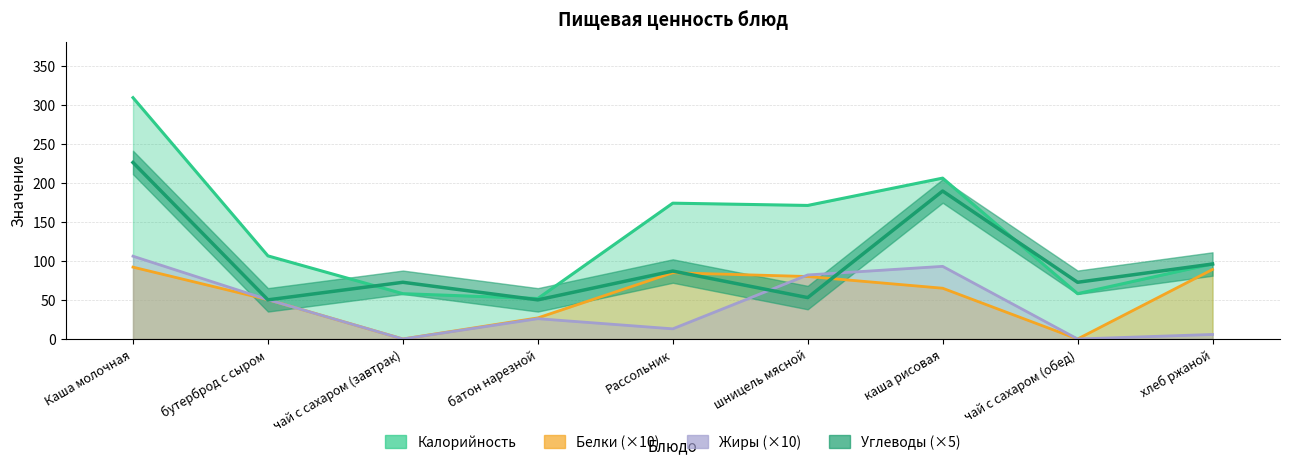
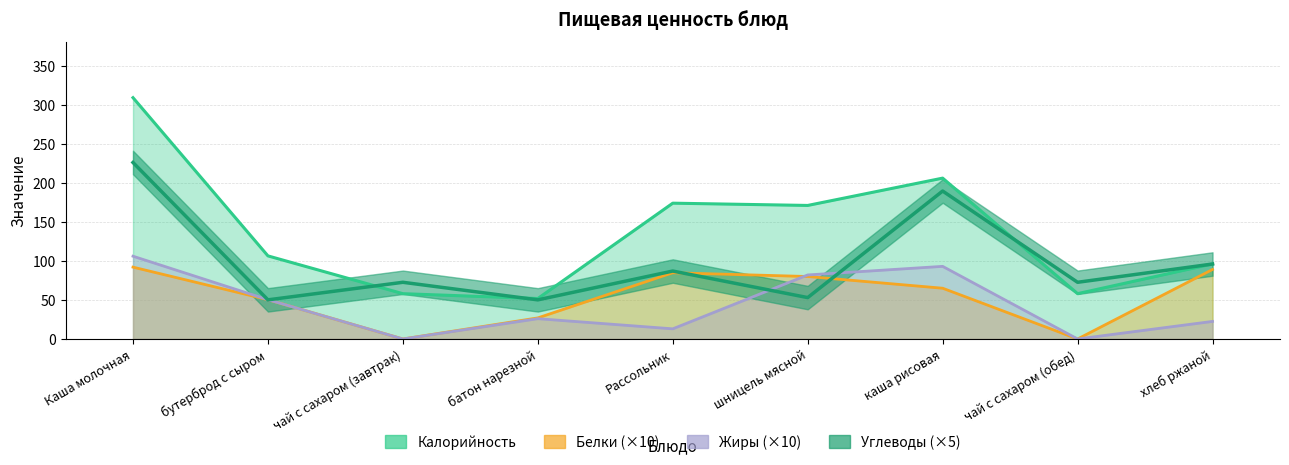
Жиры (×10), хлеб ржаной: 10 -> 20
